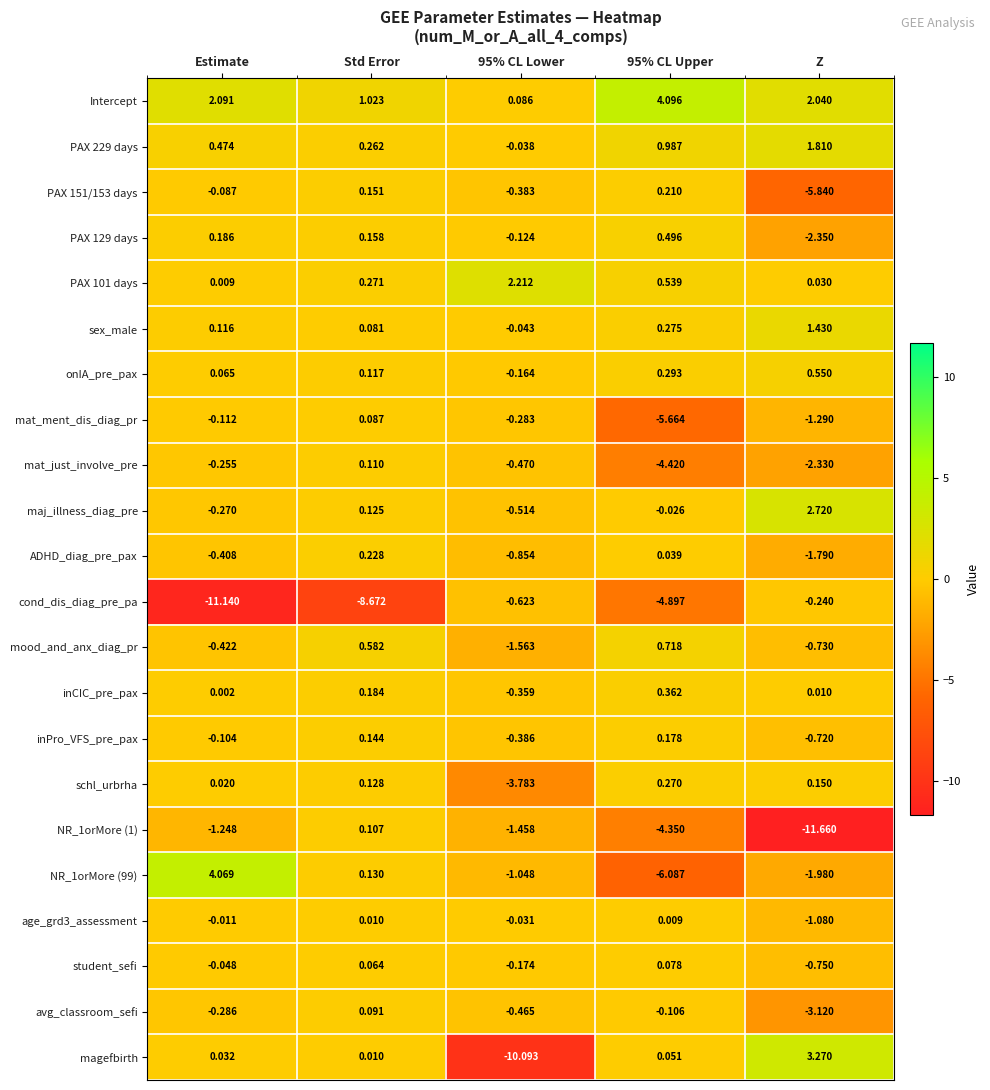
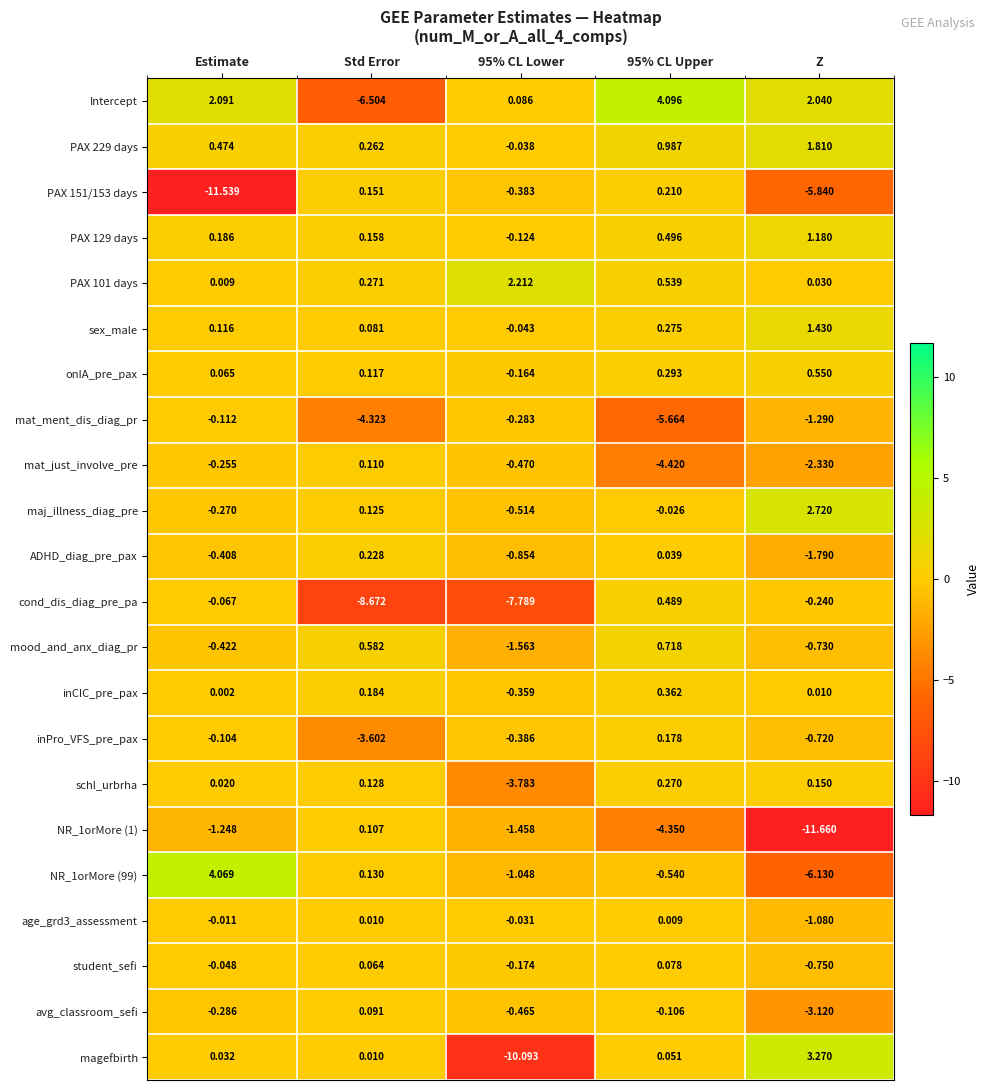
Intercept, Std Error: 1.023 -> -6.504
PAX 151/153 days, Estimate: -0.087 -> -11.539
PAX 129 days, Z: -2.350 -> 1.180
mat_ment_dis_diag_pr, Std Error: 0.087 -> -4.323
cond_dis_diag_pre_pa, Estimate: -11.140 -> -0.067
cond_dis_diag_pre_pa, 95% CL Lower: -0.623 -> -7.789
cond_dis_diag_pre_pa, 95% CL Upper: -4.897 -> 0.489
inPro_VFS_pre_pax, Std Error: 0.144 -> -3.602
NR_1orMore (99), 95% CL Upper: -6.087 -> -0.540
NR_1orMore (99), Z: -1.980 -> -6.130
